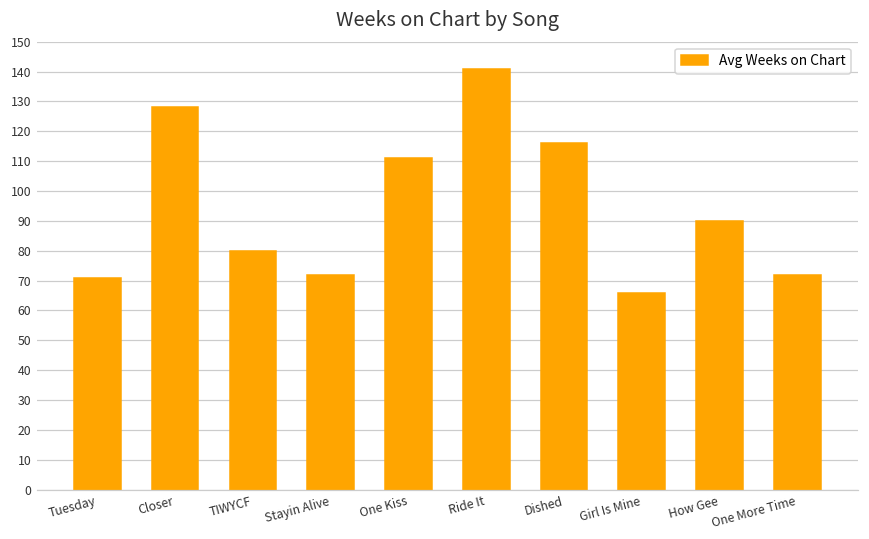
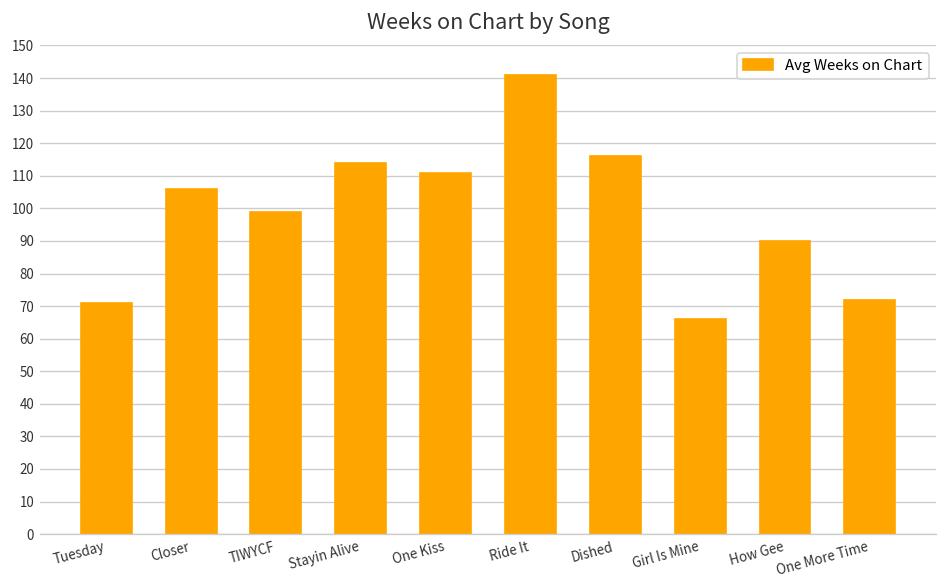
Closer: 128 -> 106
TIWYCF: 80 -> 99
Stayin Alive: 72 -> 114
